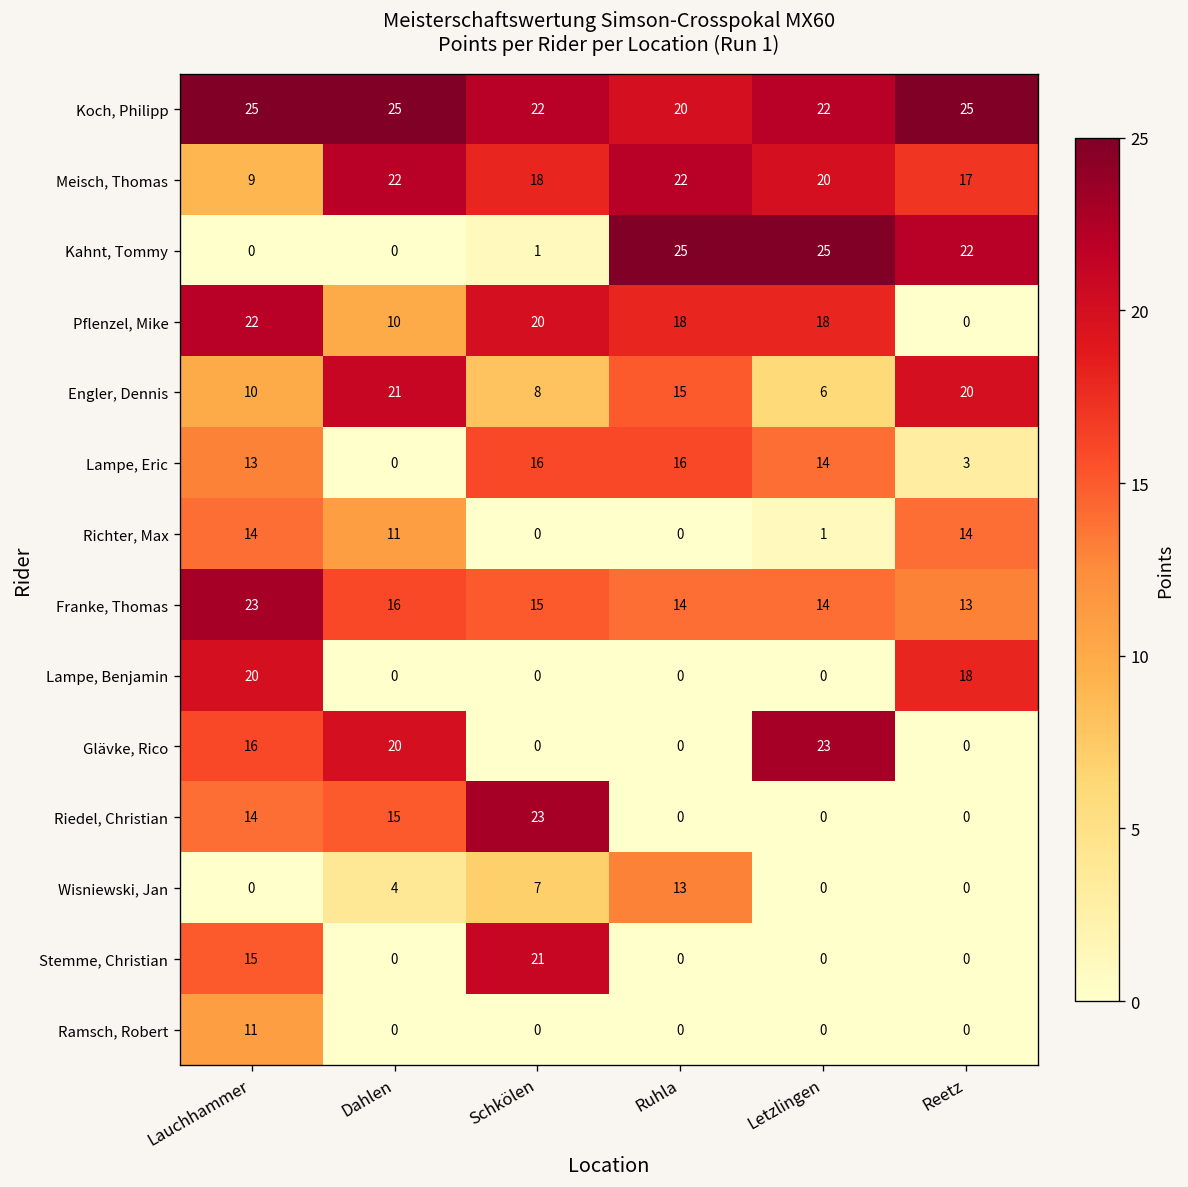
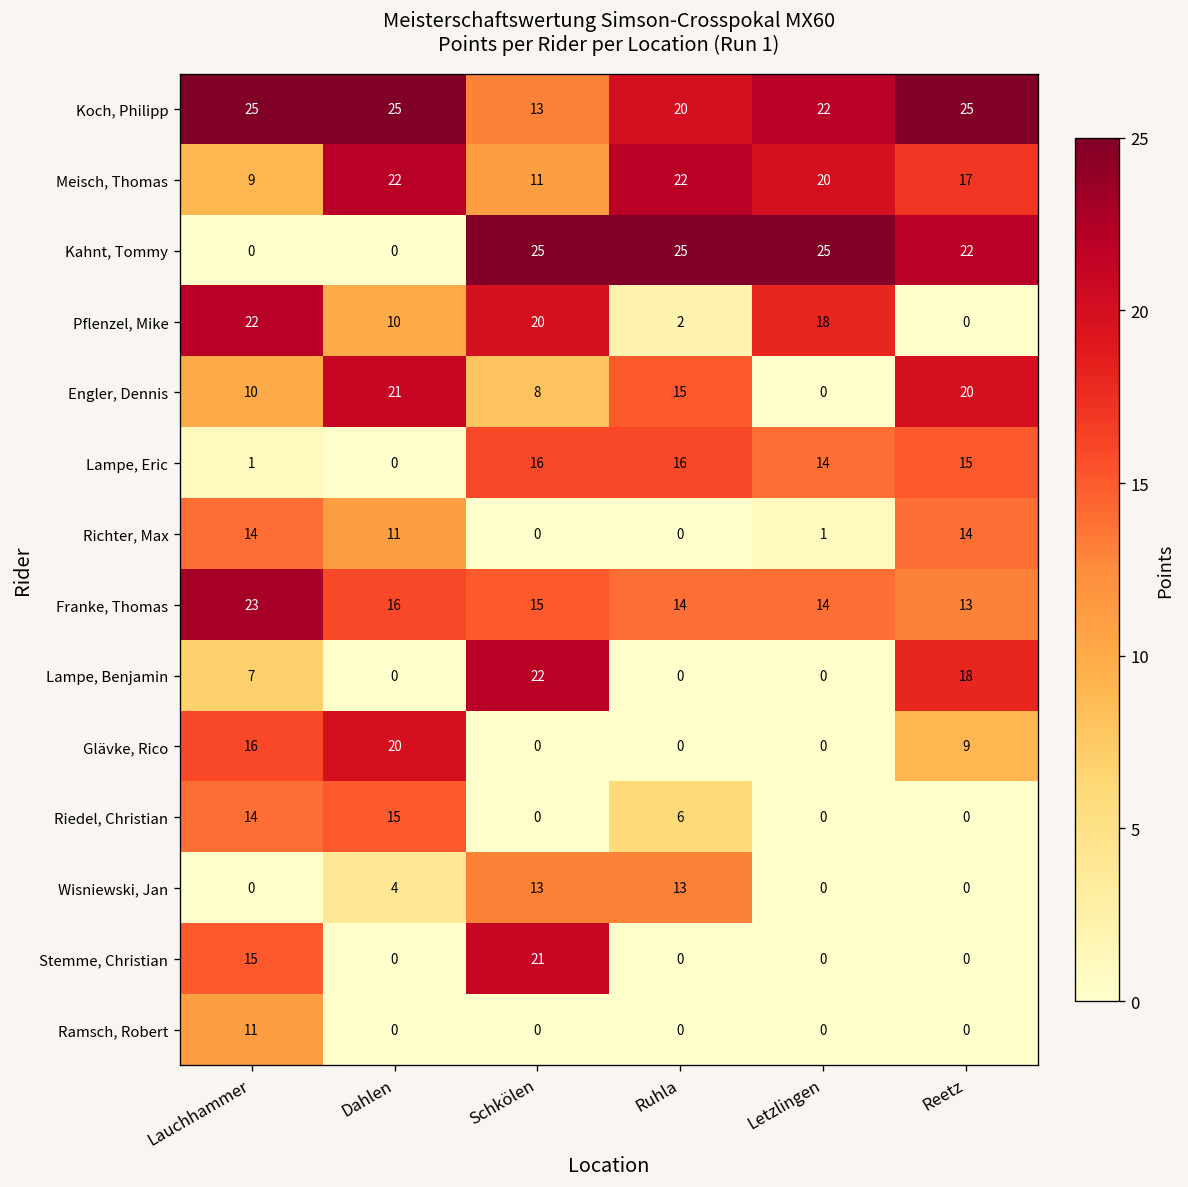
Koch, Philipp, Schkölen: 22 -> 13
Meisch, Thomas, Schkölen: 18 -> 11
Kahnt, Tommy, Schkölen: 1 -> 25
Pflenzel, Mike, Ruhla: 18 -> 2
Engler, Dennis, Letzlingen: 6 -> 0
Lampe, Eric, Lauchhammer: 13 -> 1
Lampe, Eric, Reetz: 3 -> 15
Lampe, Benjamin, Lauchhammer: 20 -> 7
Lampe, Benjamin, Schkölen: 0 -> 22
Glävke, Rico, Letzlingen: 23 -> 0
Glävke, Rico, Reetz: 0 -> 9
Riedel, Christian, Schkölen: 23 -> 0
Riedel, Christian, Ruhla: 0 -> 6
Wisniewski, Jan, Schkölen: 7 -> 13
